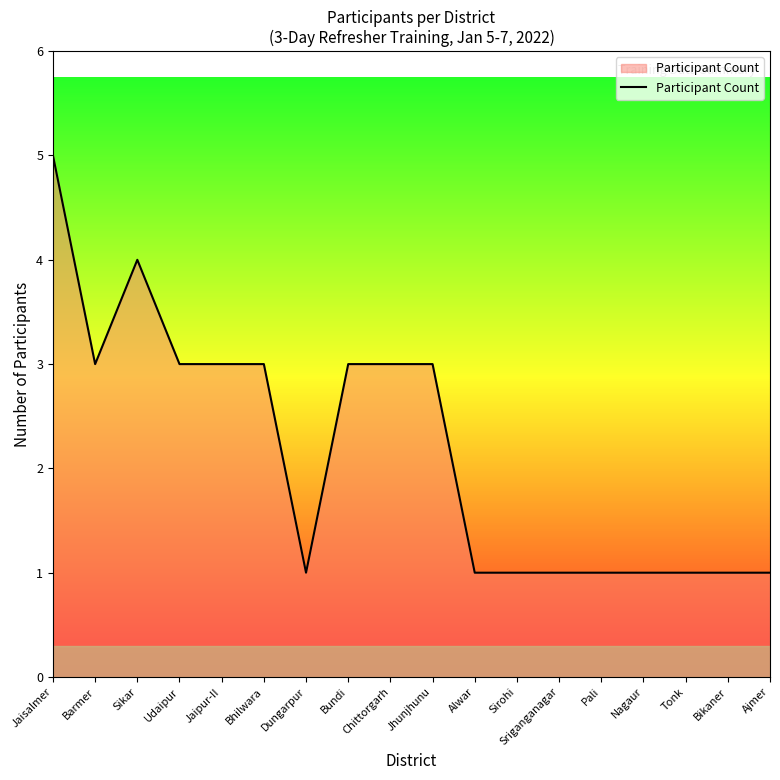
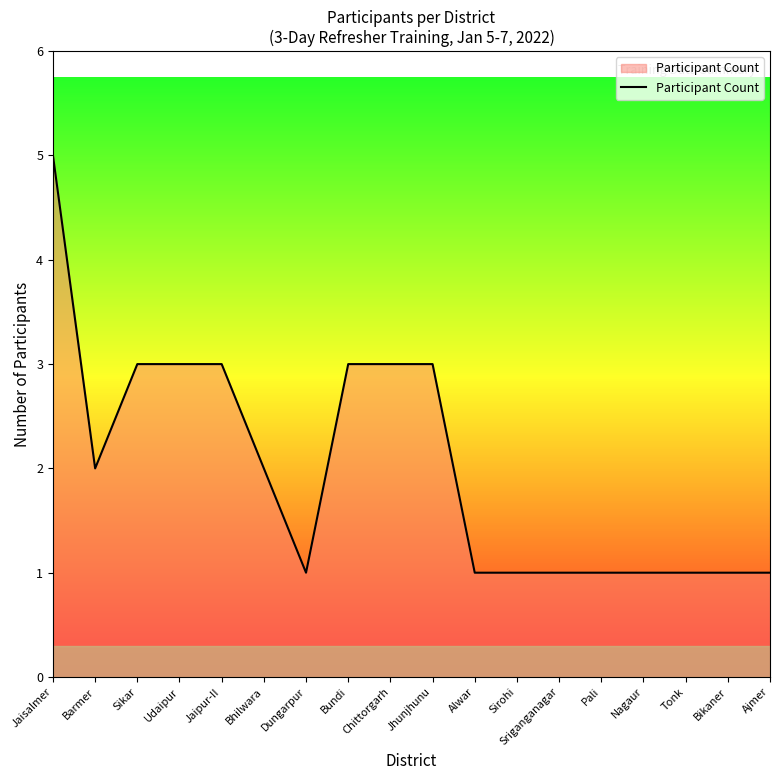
Barmer: 3 -> 2
Sikar: 4 -> 3
Bhilwara: 3 -> 2
